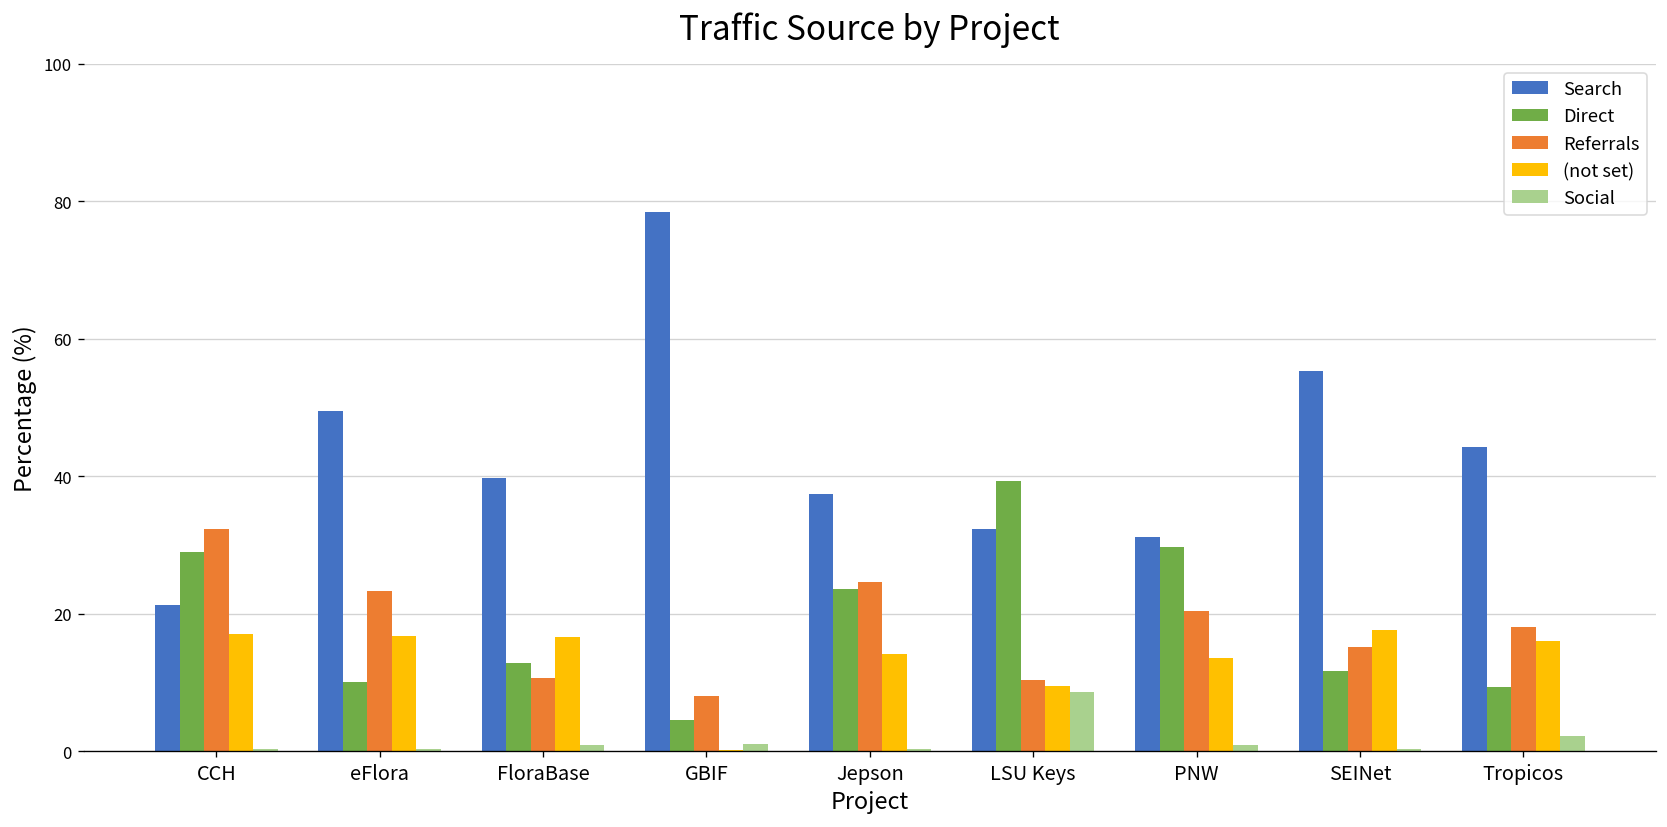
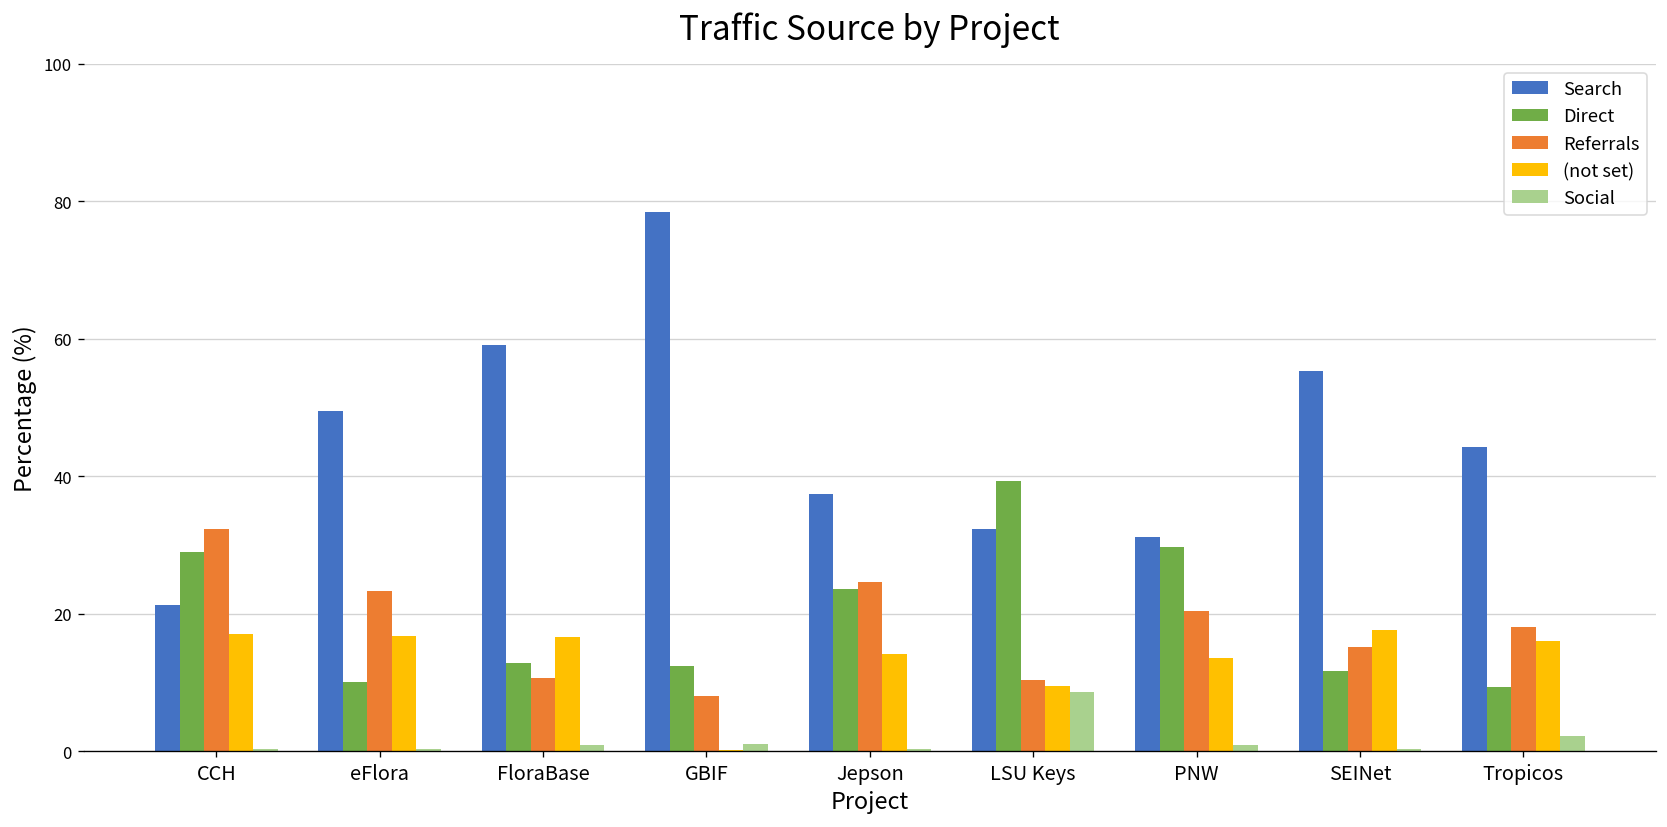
Search, FloraBase: 40 -> 59
Direct, GBIF: 5 -> 12
